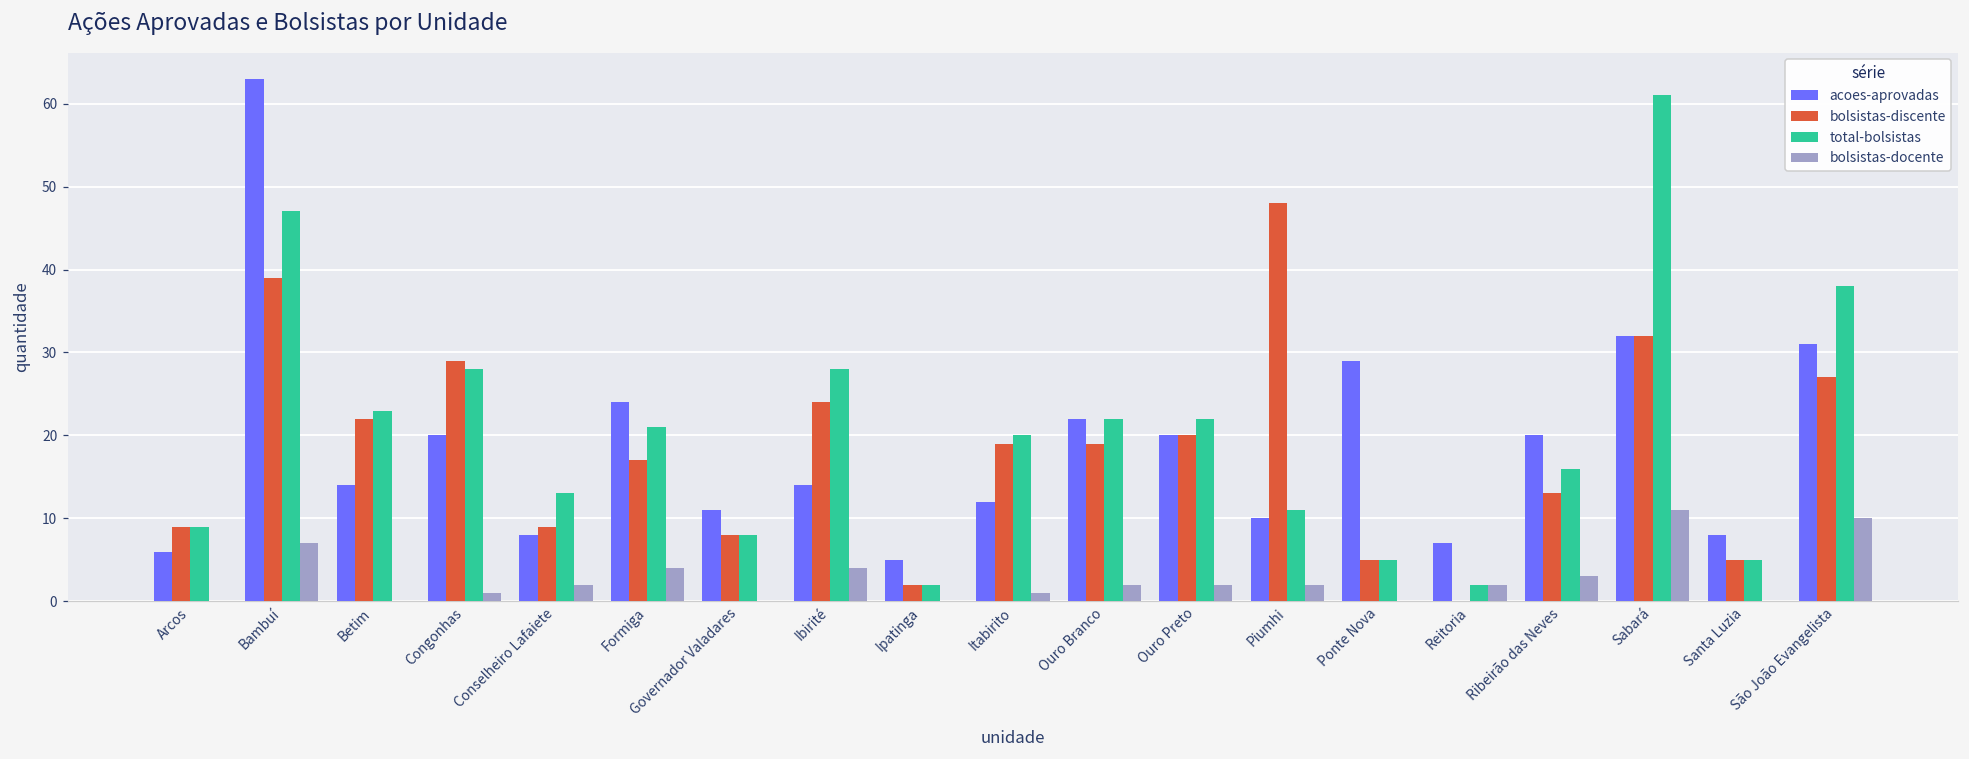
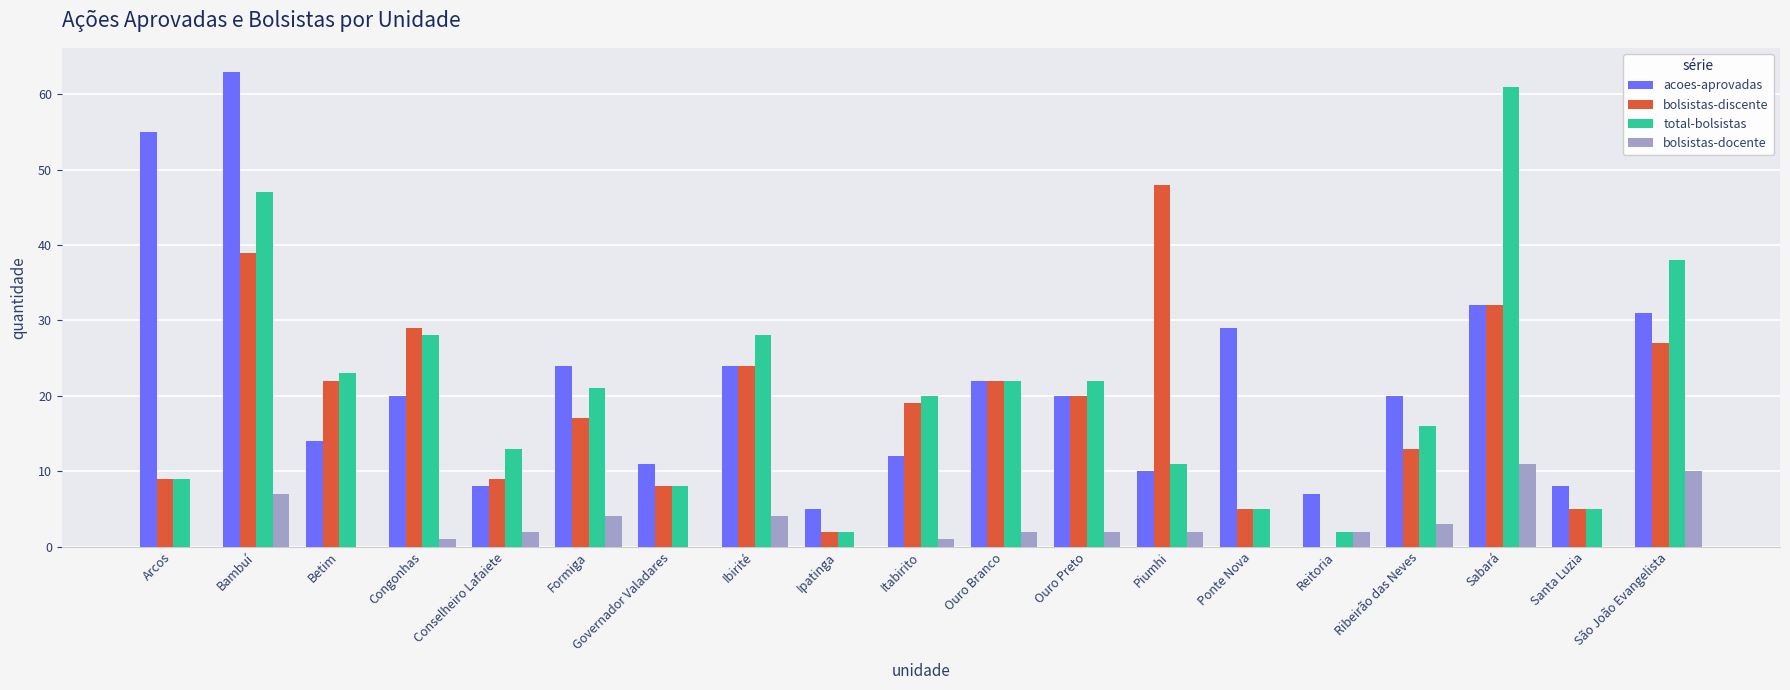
acoes-aprovadas, Arcos: 6 -> 55
acoes-aprovadas, Ibirité: 14 -> 24
bolsistas-discente, Ouro Branco: 19 -> 22
